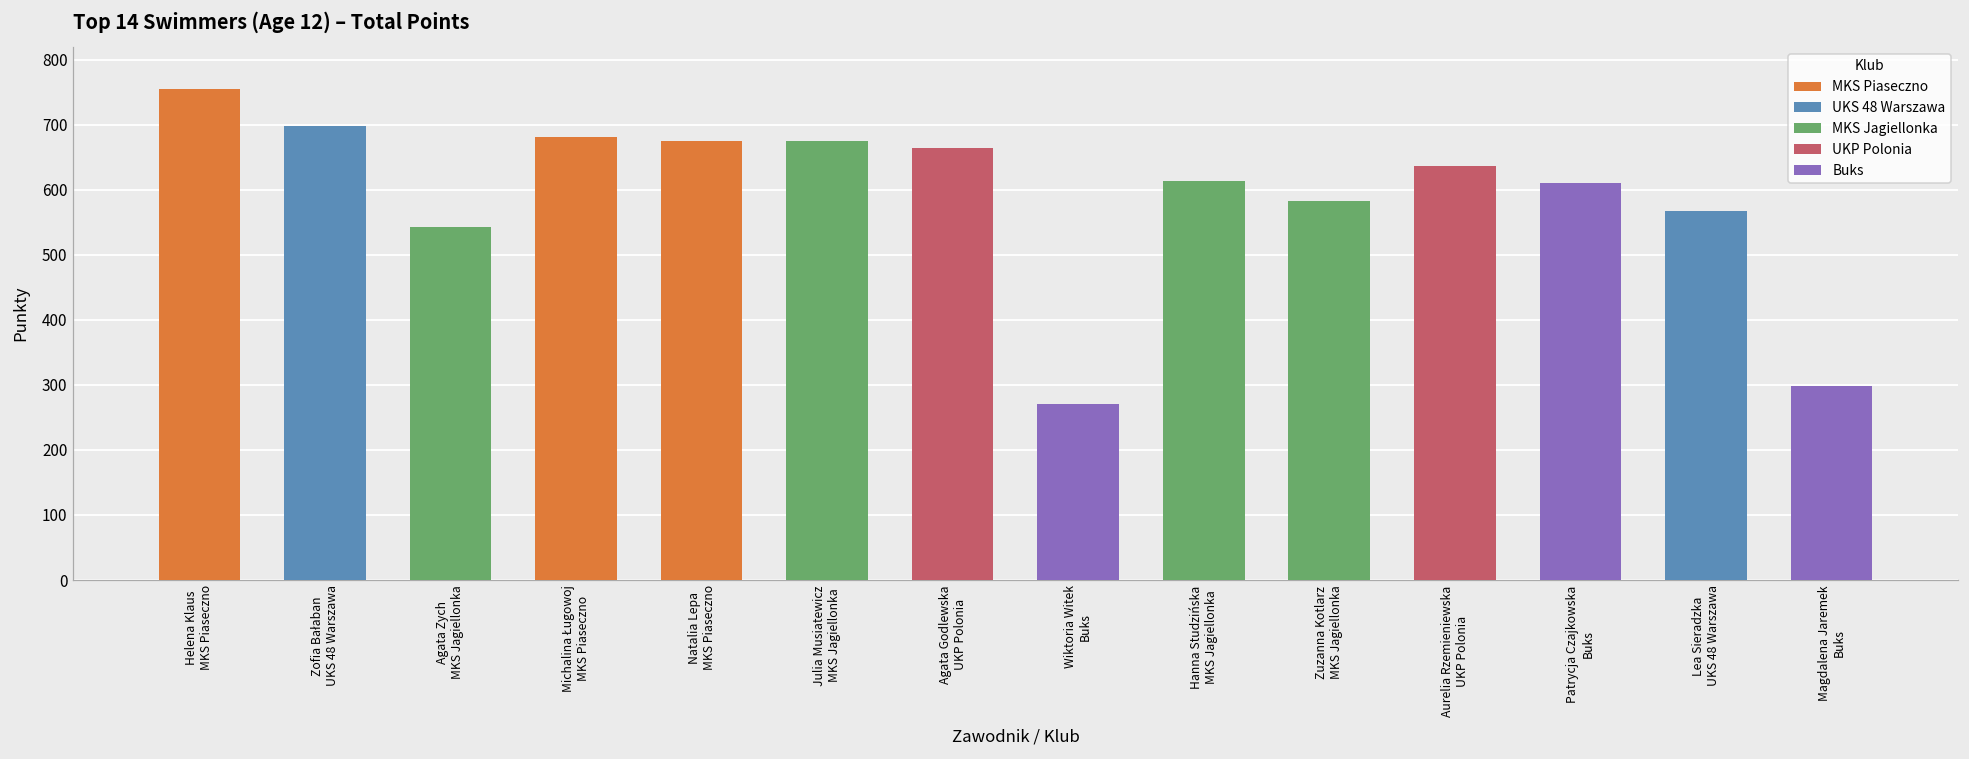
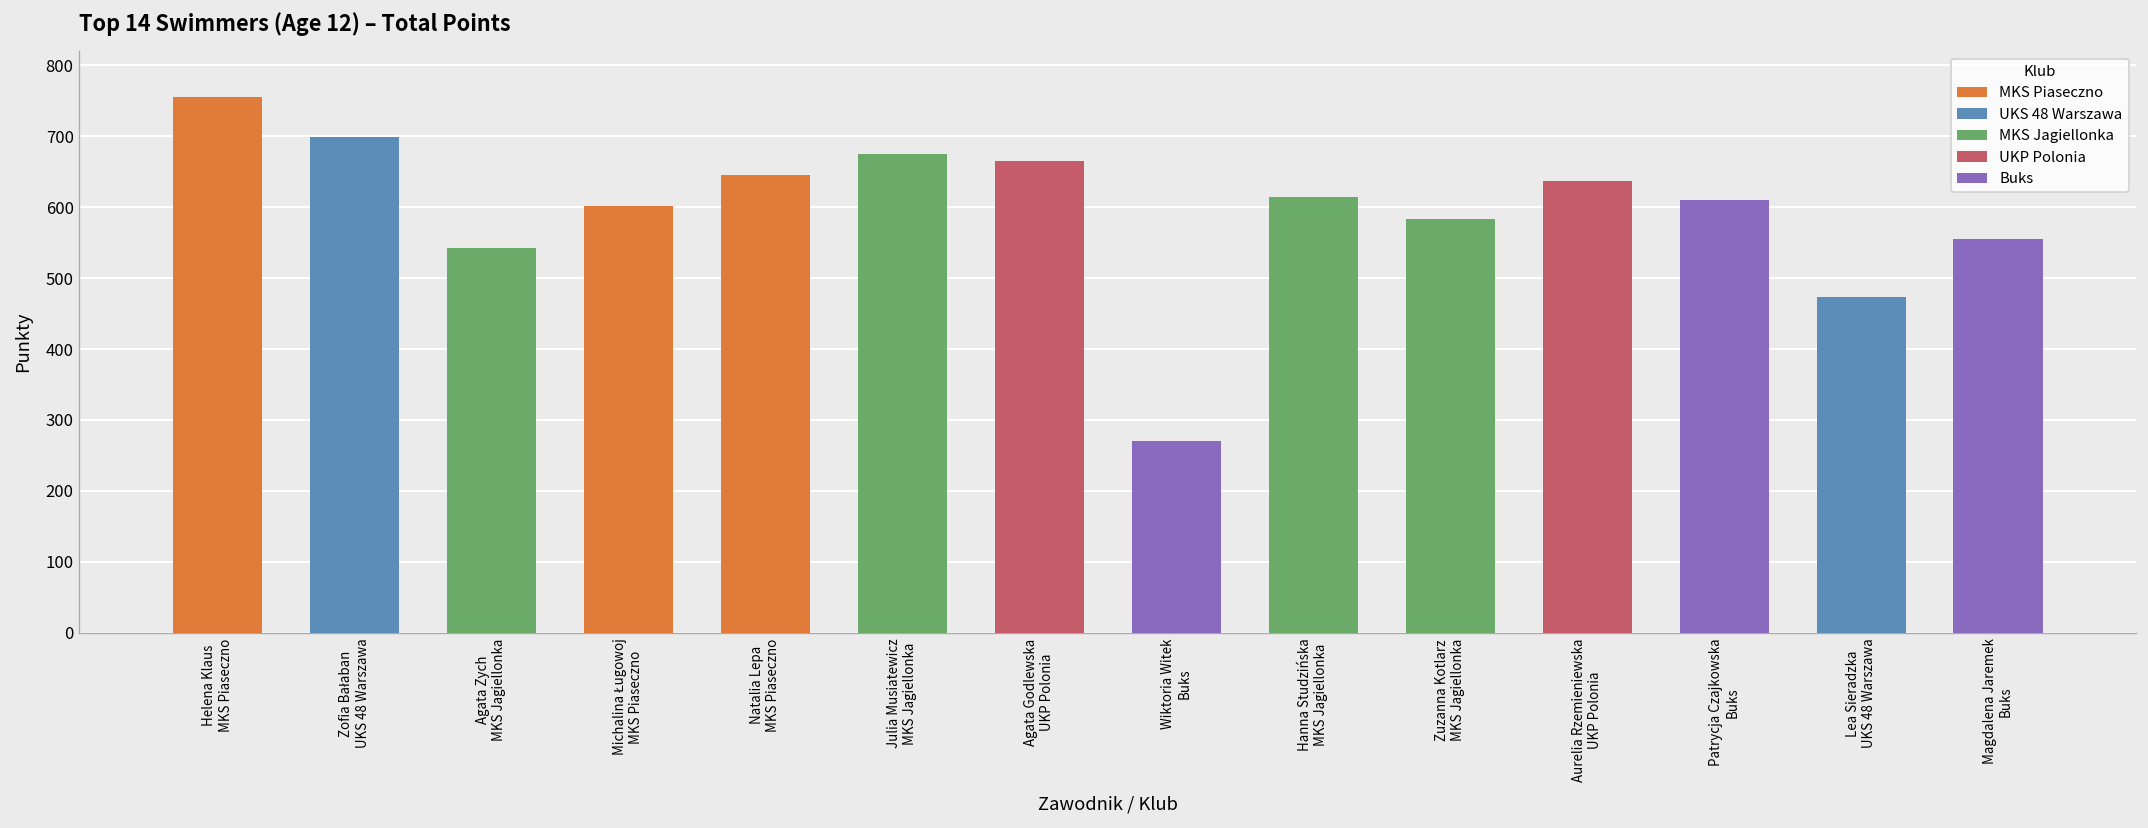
Michalina Ługowoj MKS Piaseczno: 680 -> 600
Natalia Lepa MKS Piaseczno: 680 -> 650
Lea Sieradzka UKS 48 Warszawa: 570 -> 470
Magdalena Jaremek Buks: 300 -> 560
